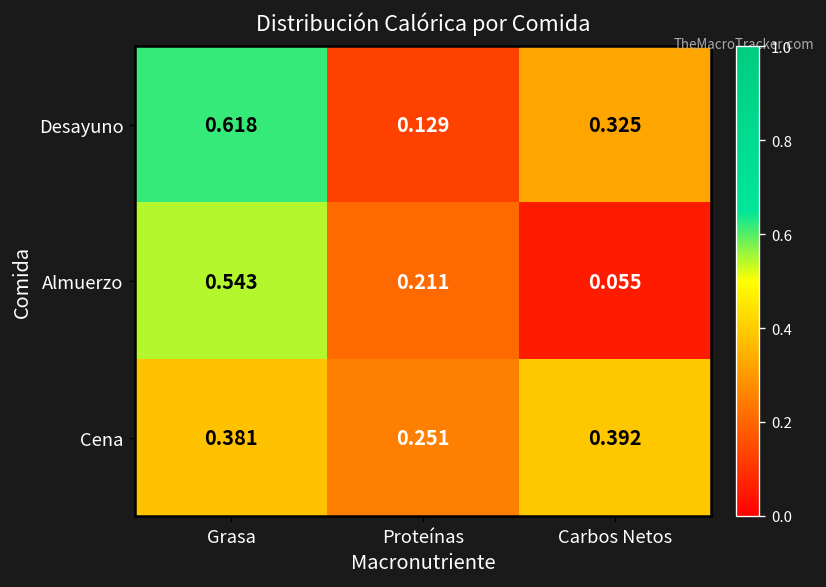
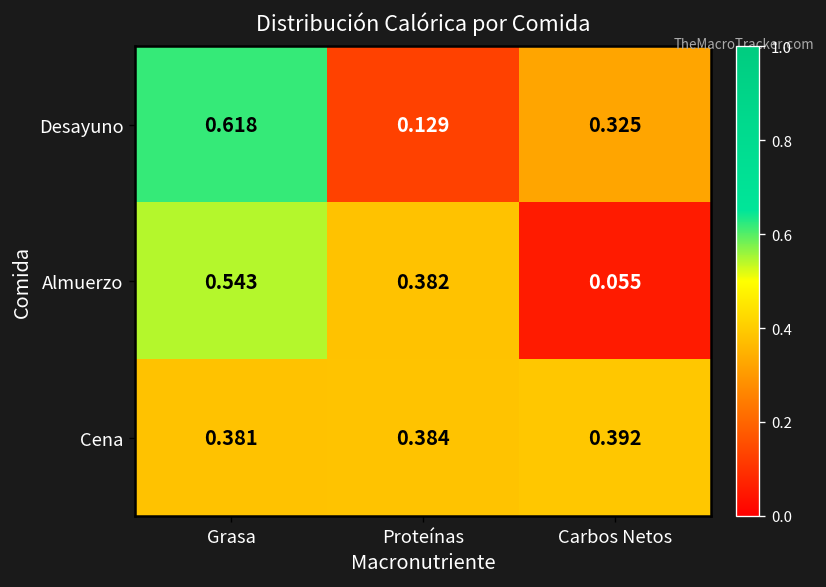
Almuerzo, Proteínas: 0.211 -> 0.382
Cena, Proteínas: 0.251 -> 0.384
